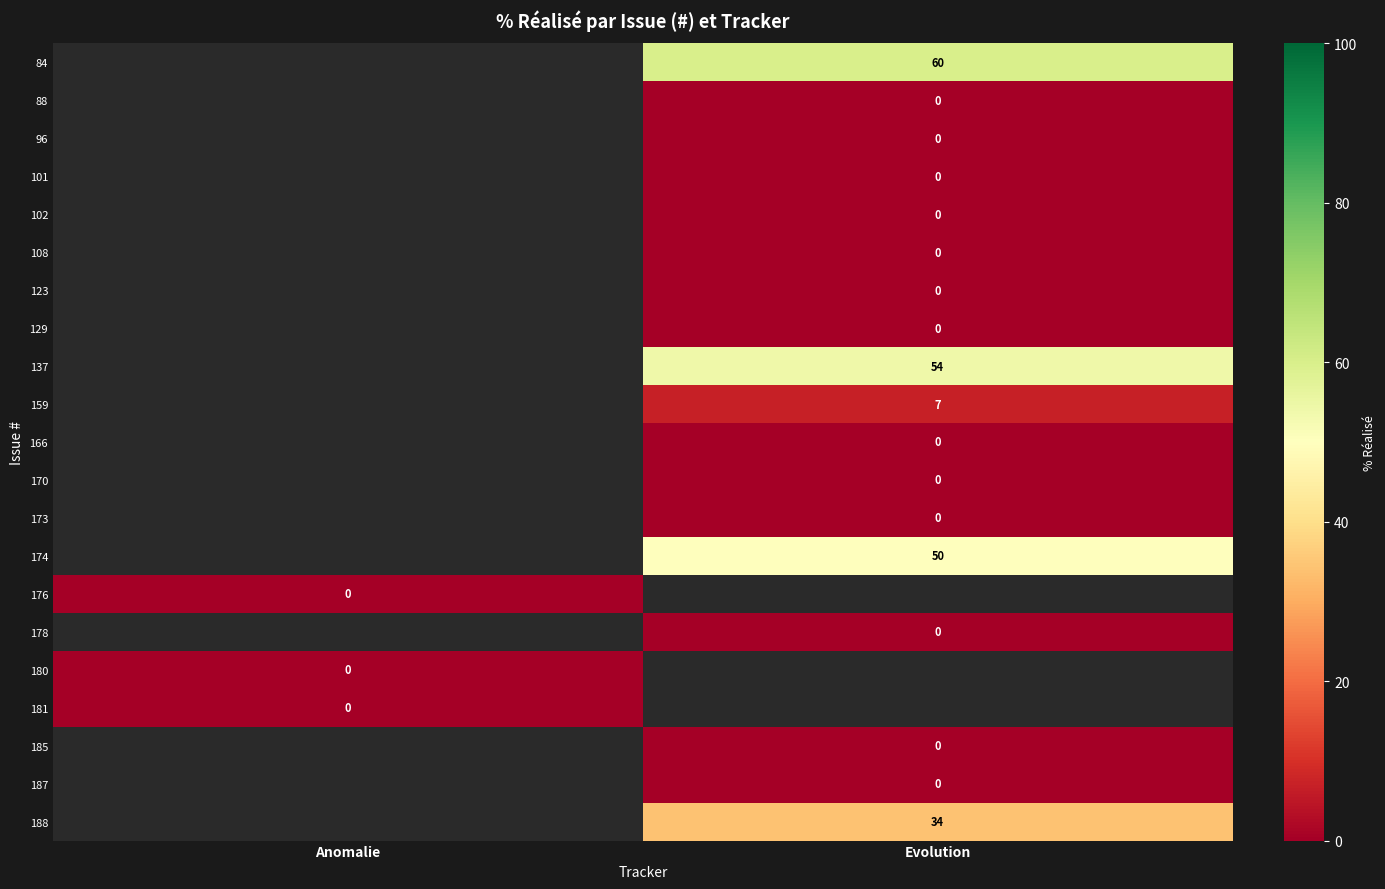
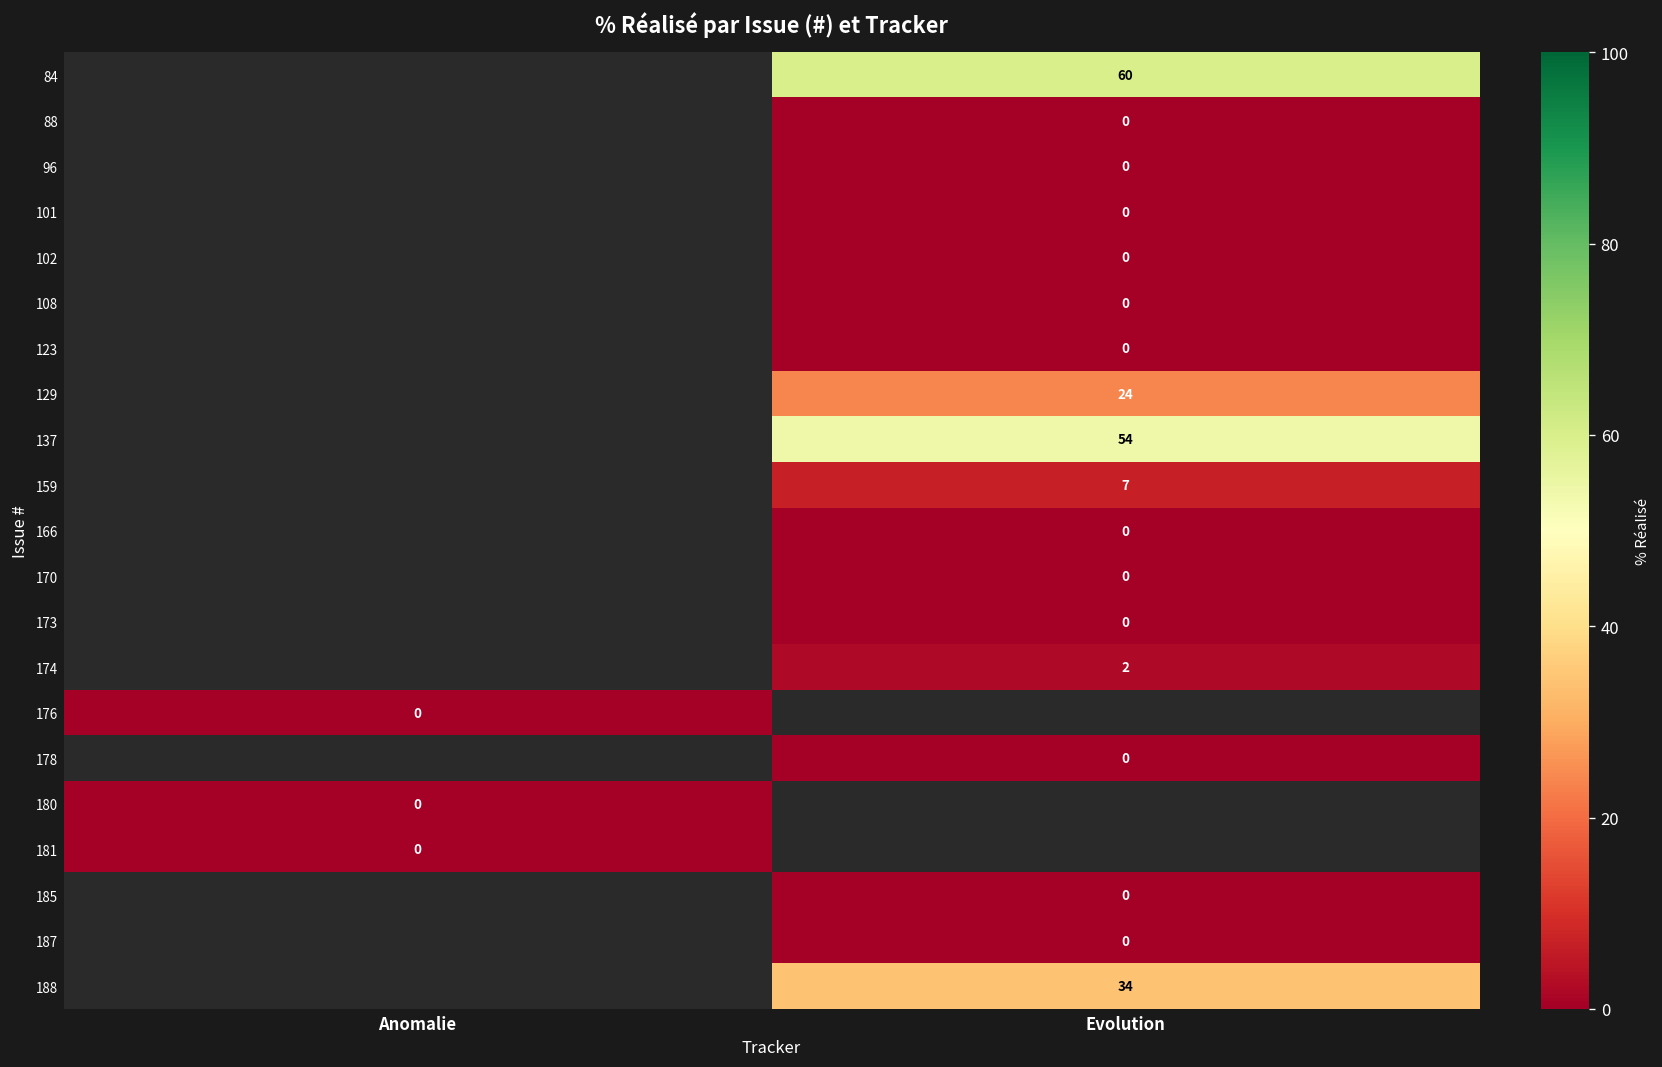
129, Evolution: 0 -> 24
174, Evolution: 50 -> 2
